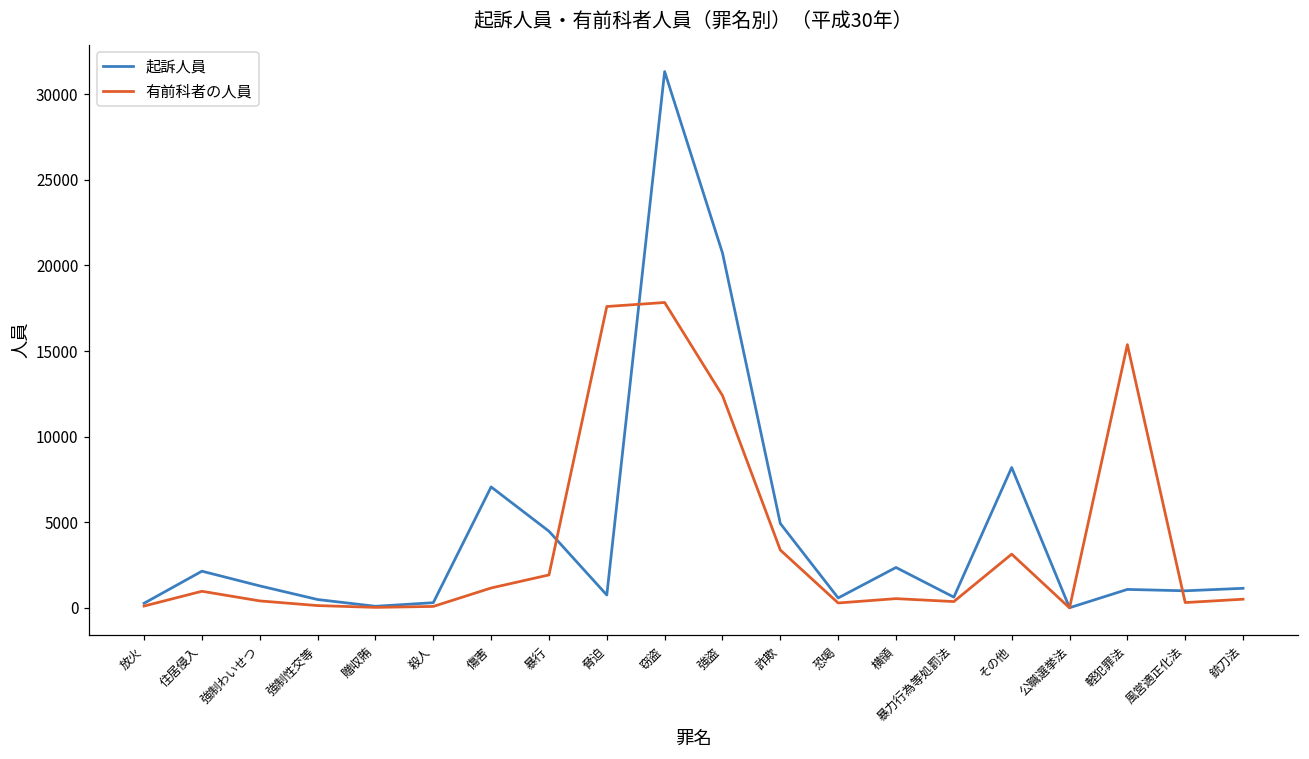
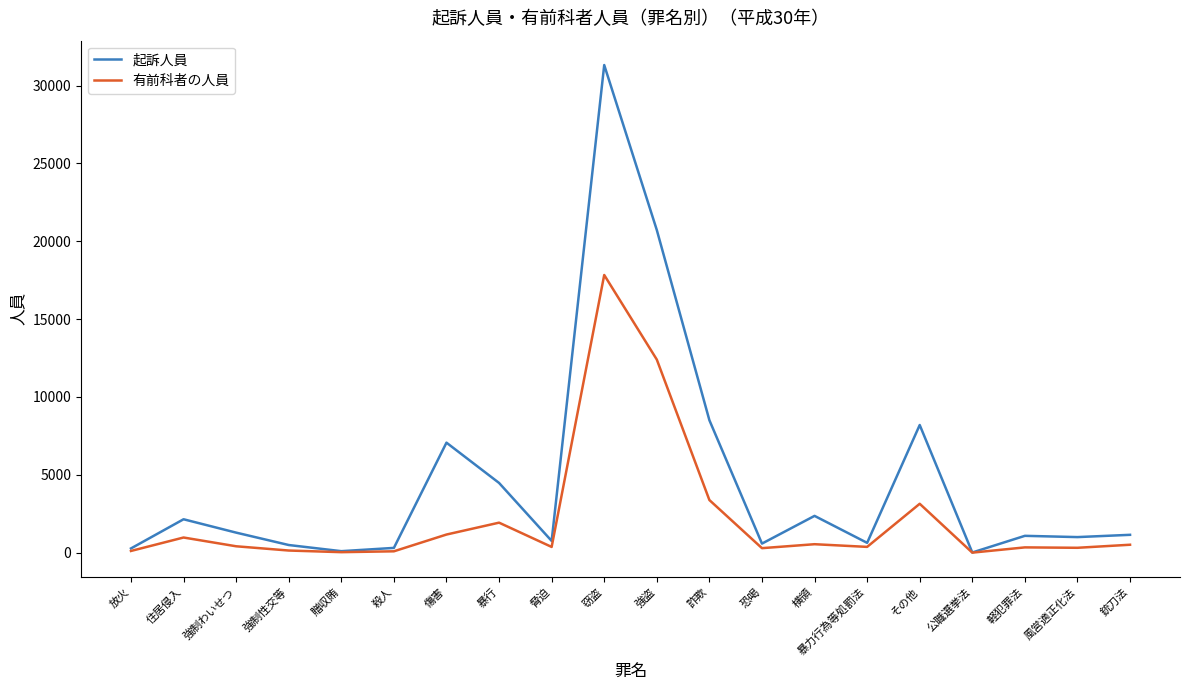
有前科者の人員, 脅迫: 17600 -> 400
起訴人員, 詐欺: 4900 -> 8500
有前科者の人員, 軽犯罪法: 15400 -> 300
